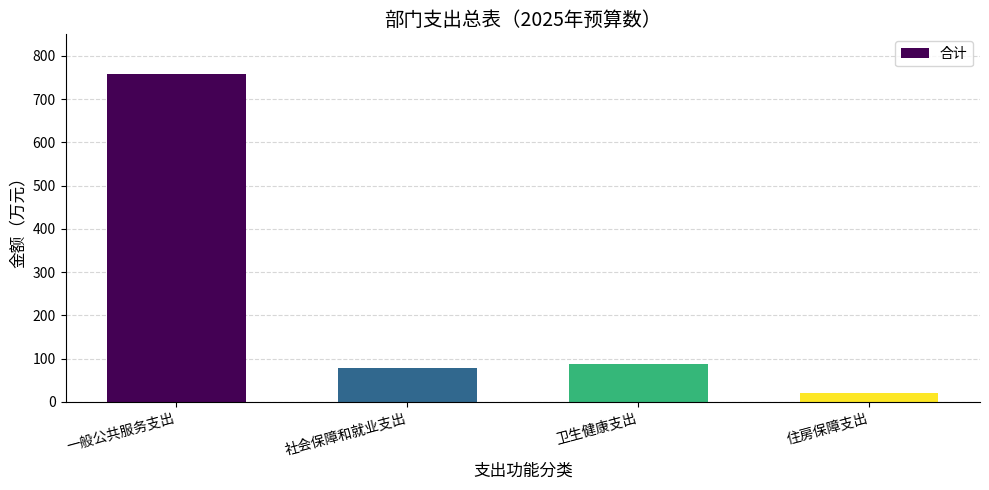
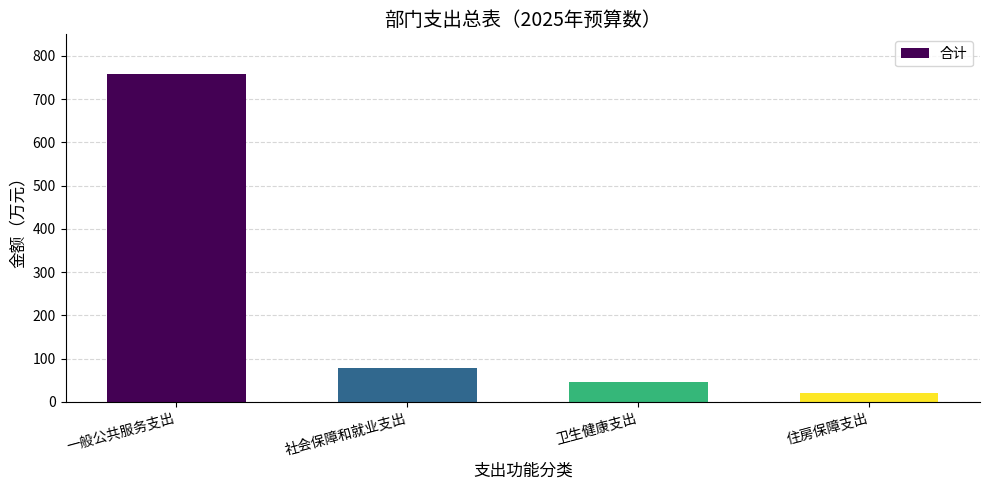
卫生健康支出: 90 -> 50
